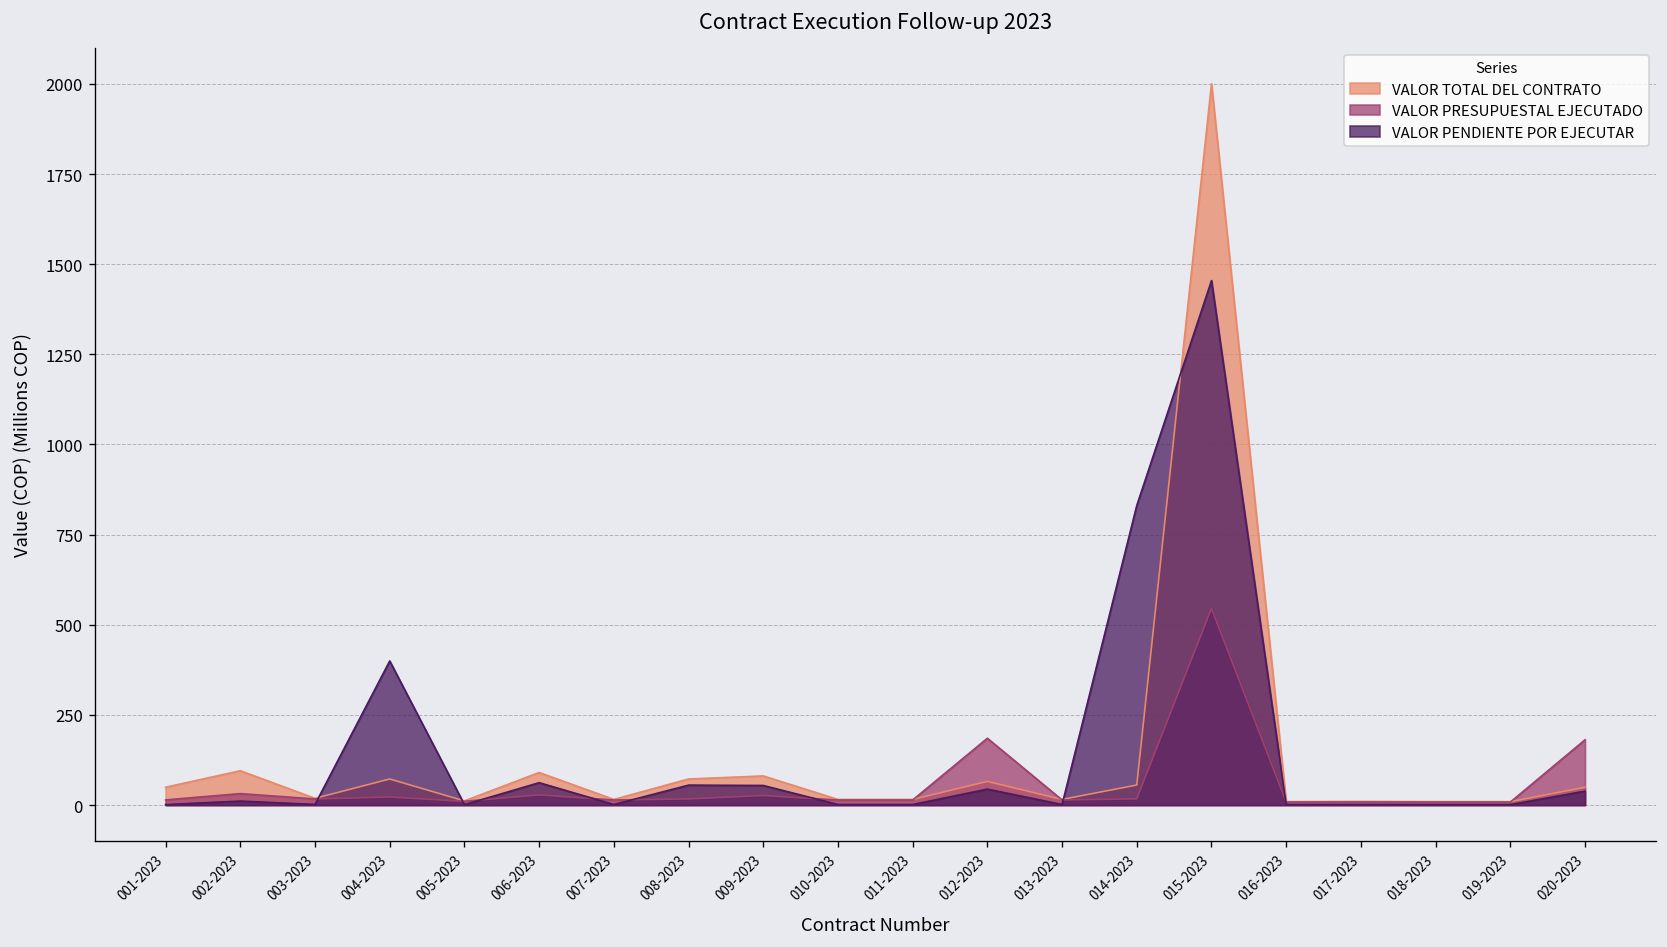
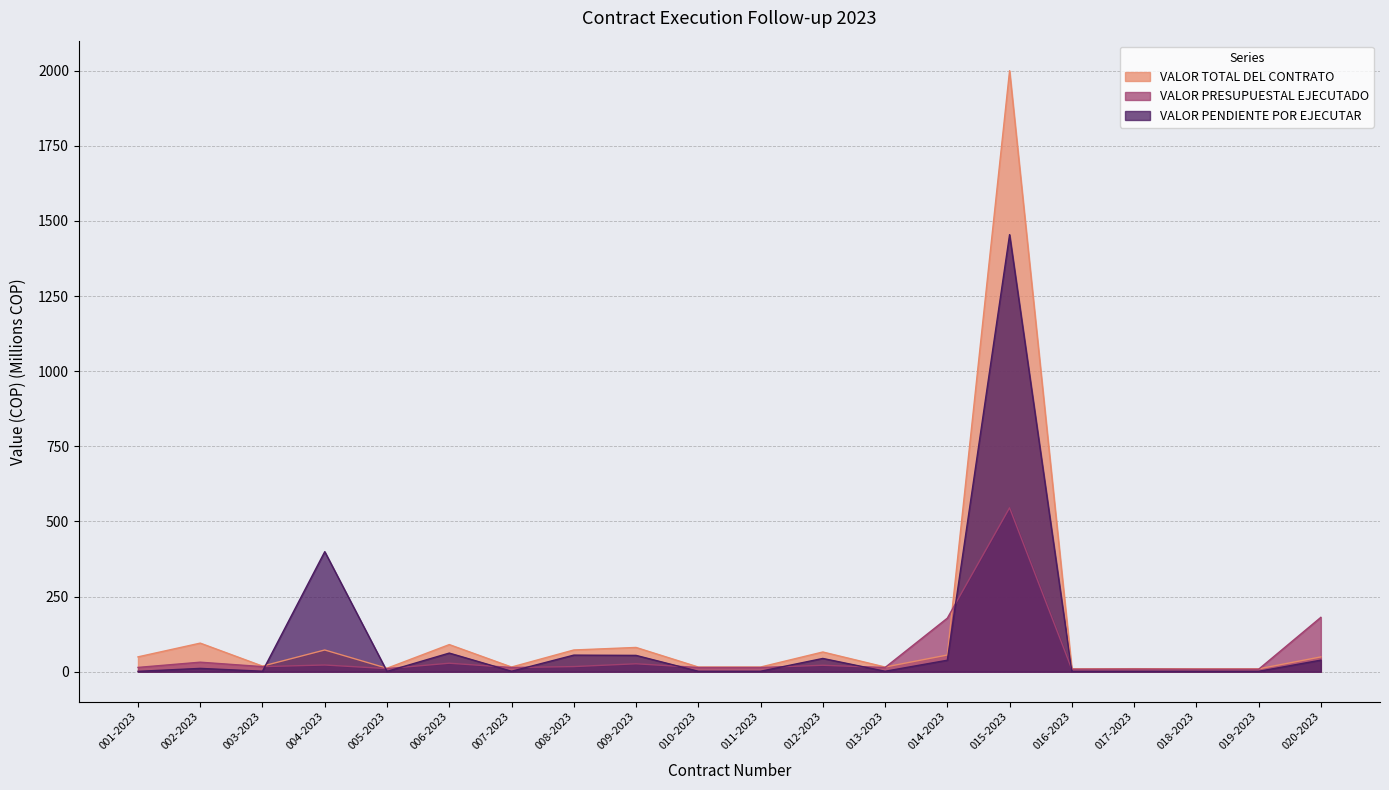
VALOR PRESUPUESTAL EJECUTADO, 012-2023: 190 -> 20
VALOR PRESUPUESTAL EJECUTADO, 014-2023: 20 -> 180
VALOR PENDIENTE POR EJECUTAR, 014-2023: 830 -> 40
